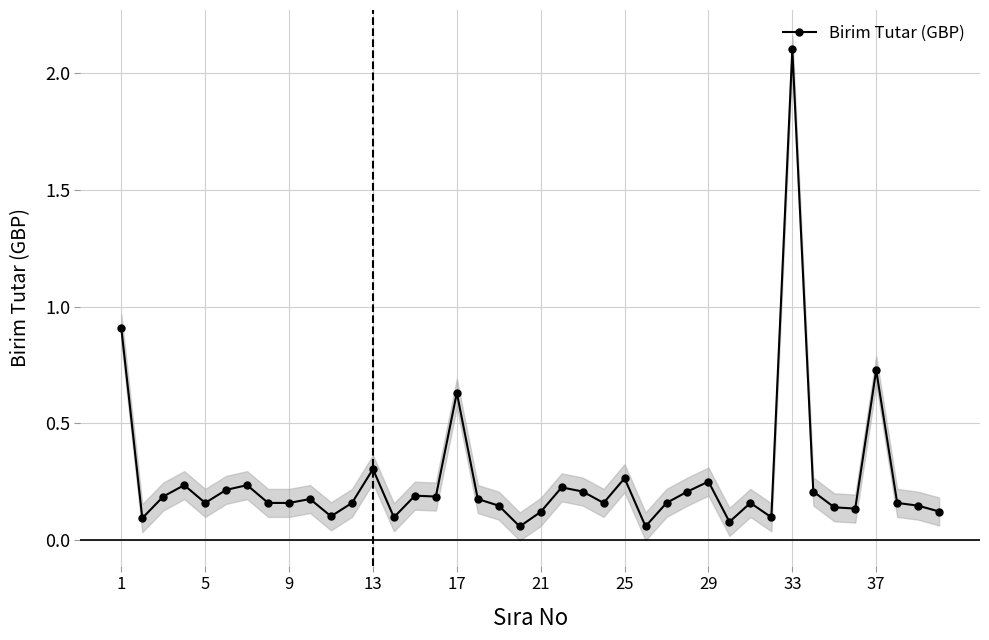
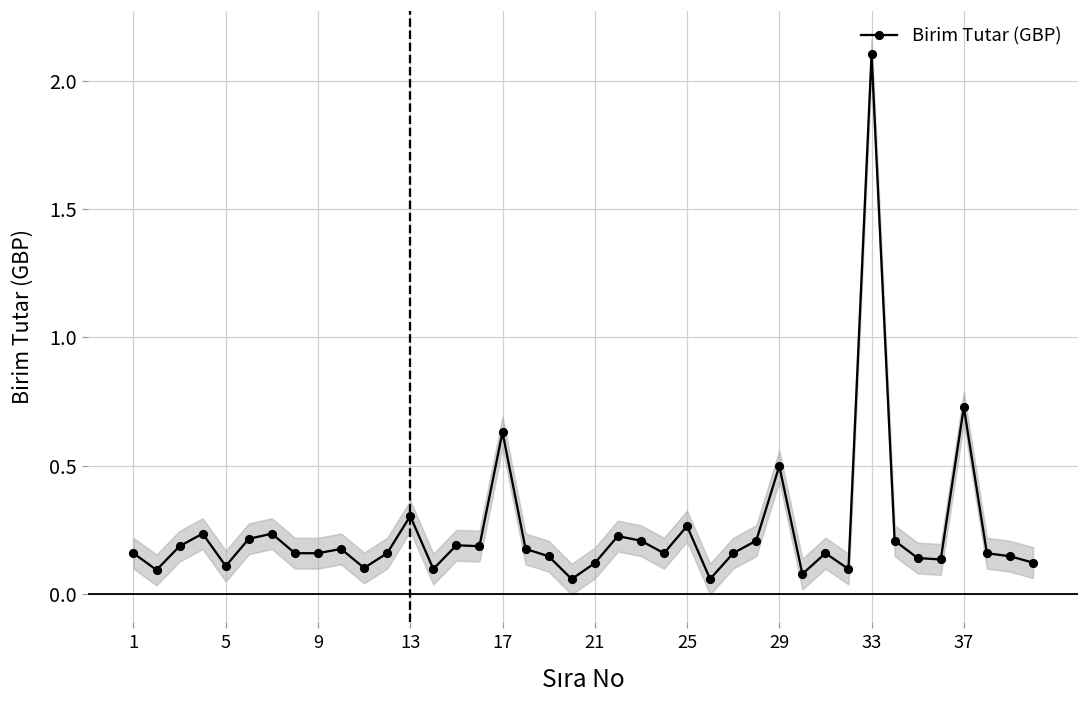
Birim Tutar (GBP), 1: 0.91 -> 0.16
Birim Tutar (GBP), 5: 0.16 -> 0.11
Birim Tutar (GBP), 29: 0.25 -> 0.50
